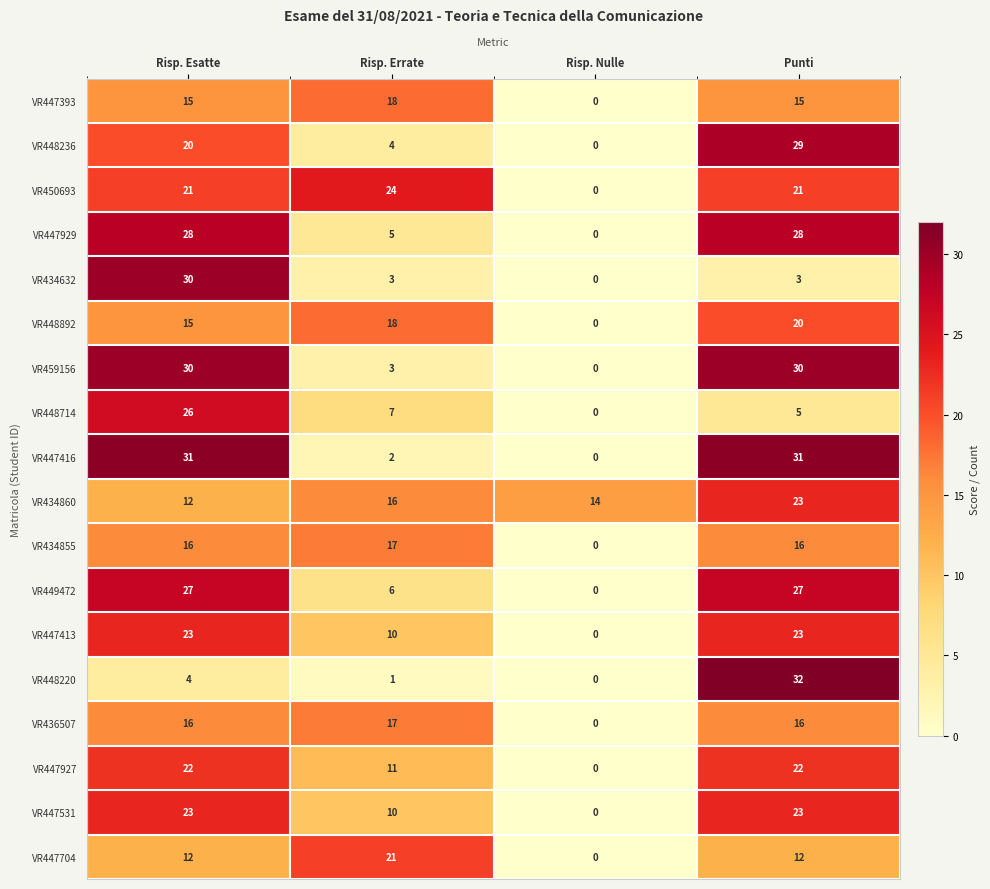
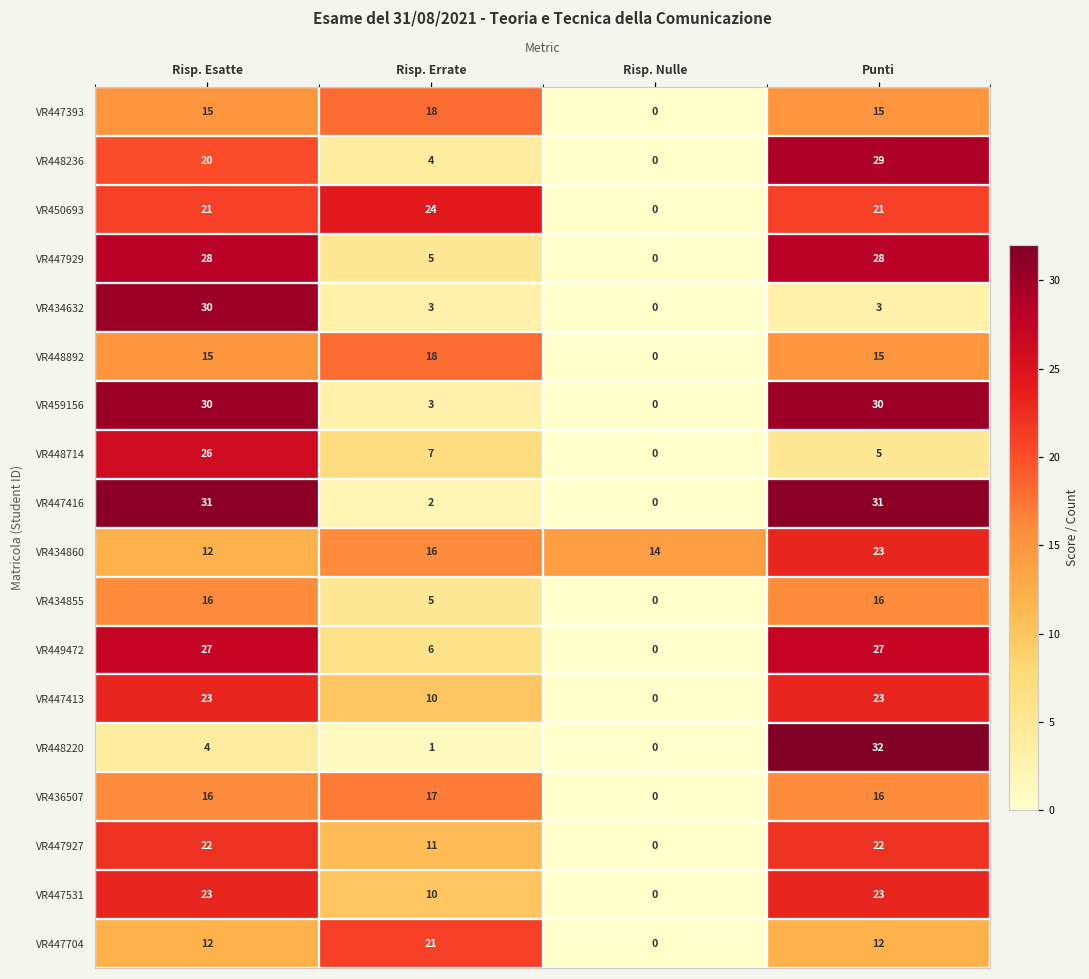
VR448892, Punti: 20 -> 15
VR434855, Risp. Errate: 17 -> 5
